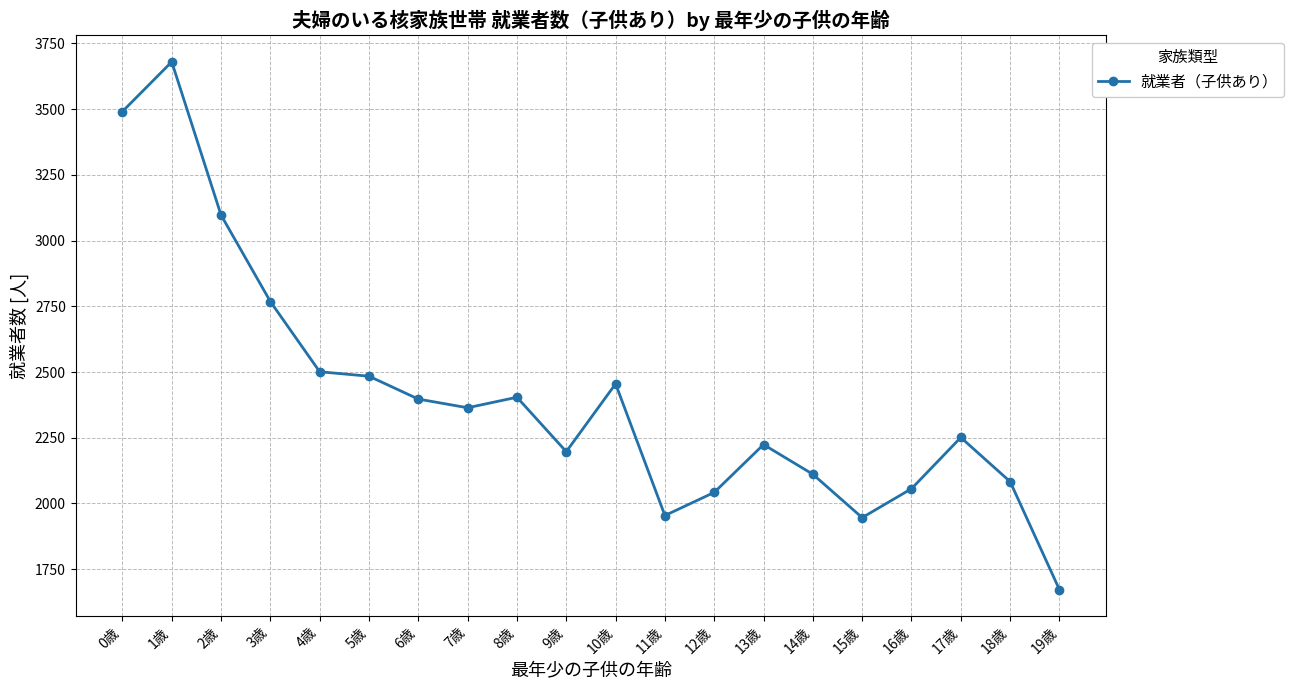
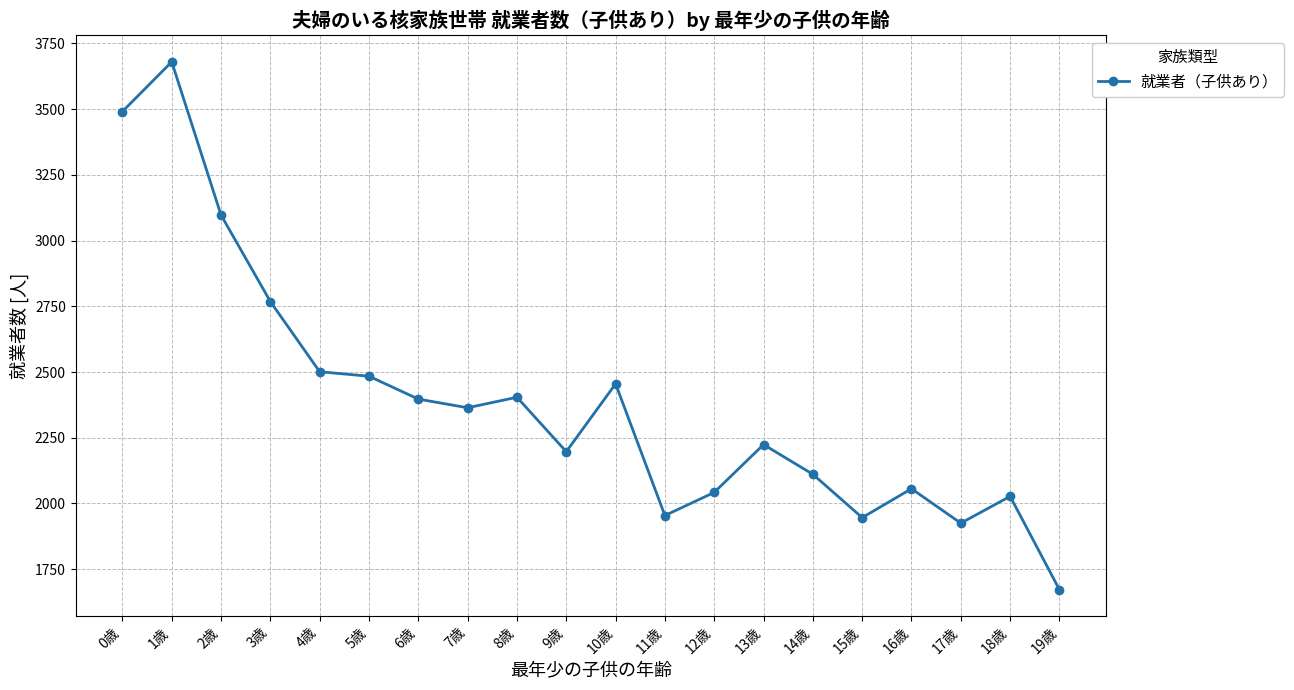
17歳: 2250 -> 1930
18歳: 2080 -> 2030
